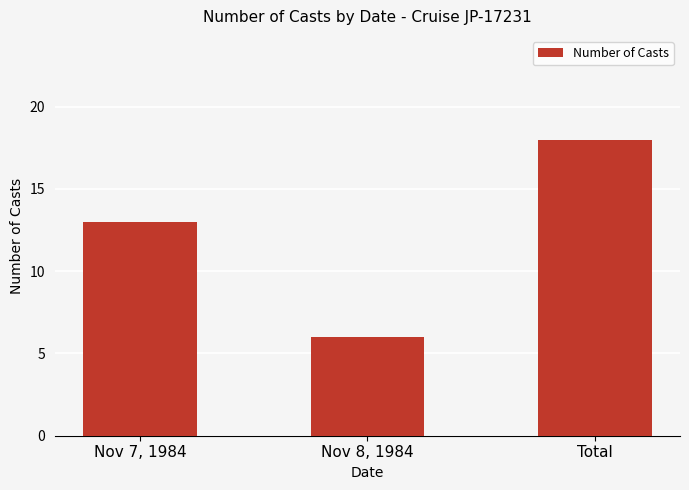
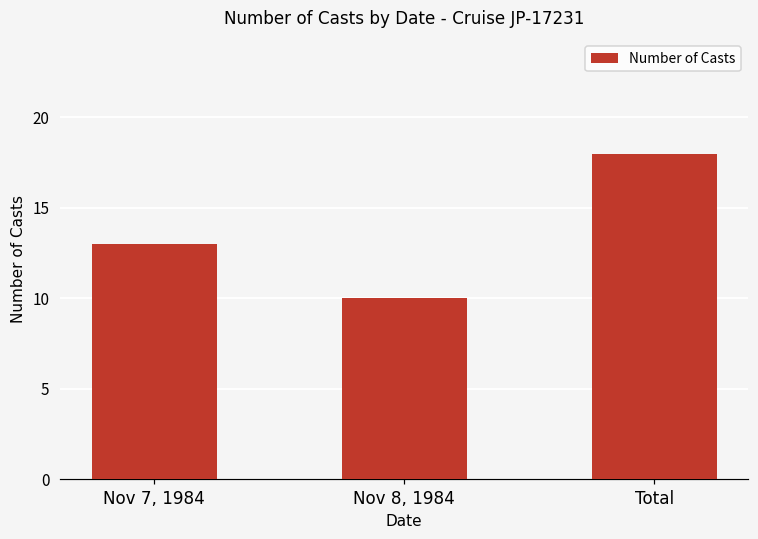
Nov 8, 1984: 6 -> 10
